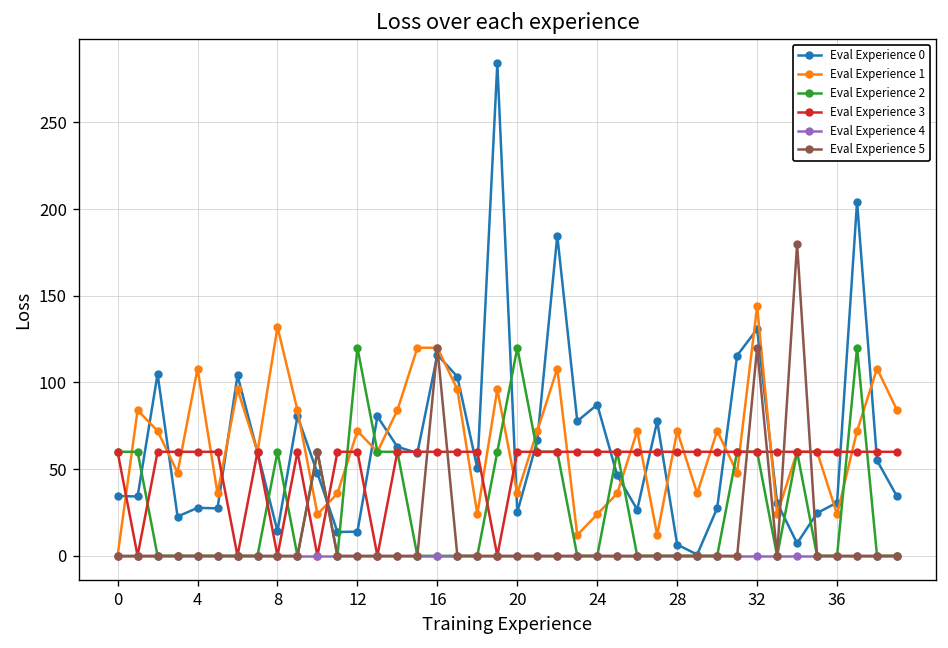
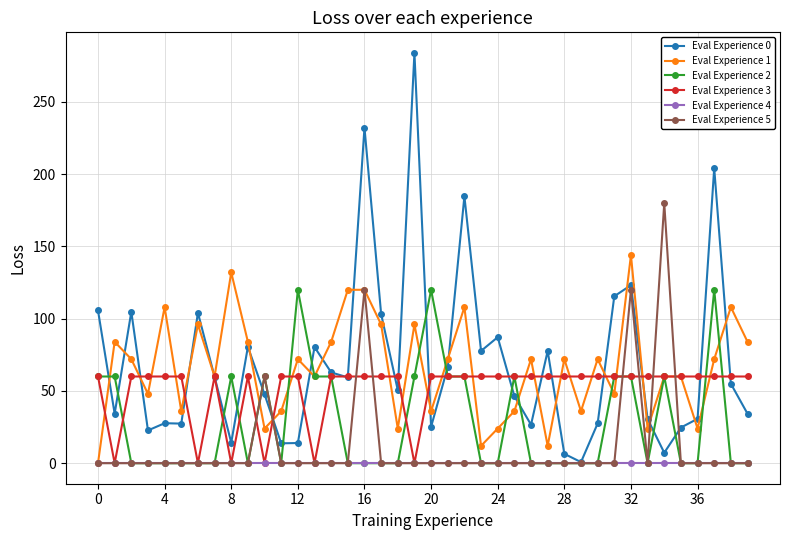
Eval Experience 0, 0: 35 -> 106
Eval Experience 0, 16: 116 -> 232
Eval Experience 0, 32: 131 -> 123
